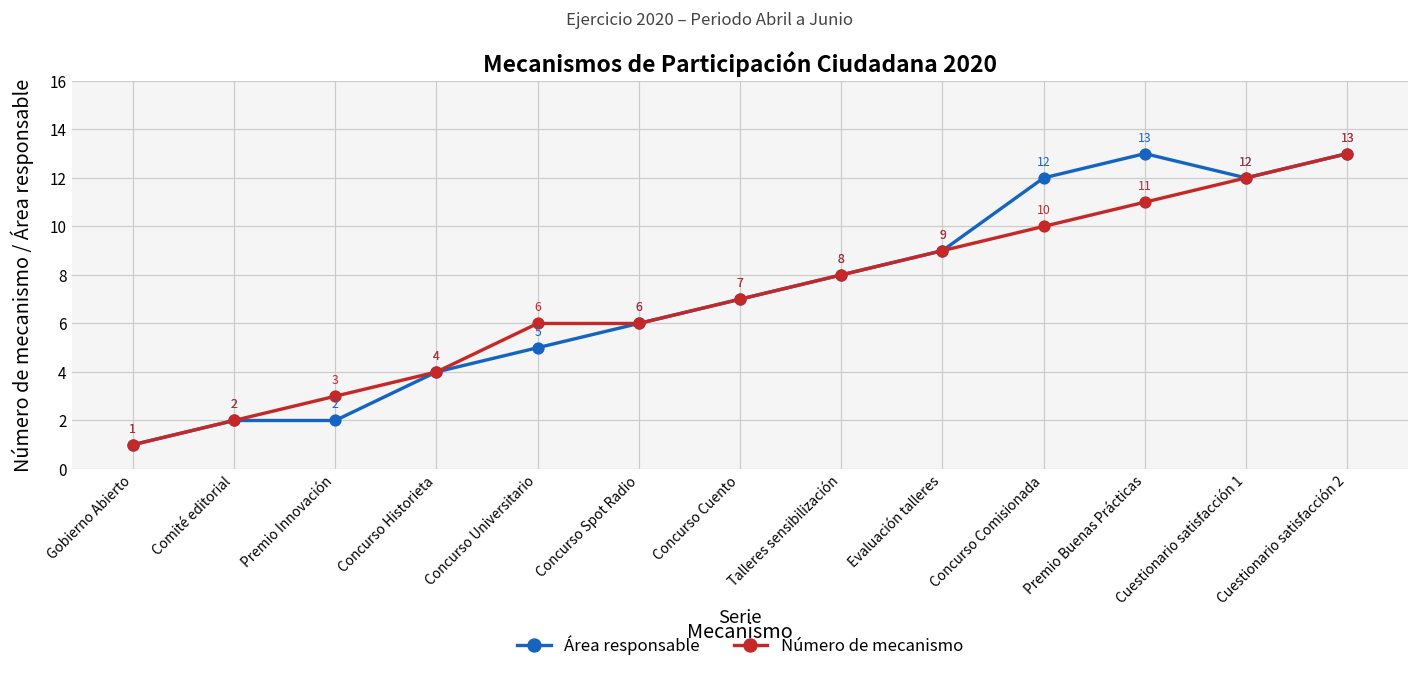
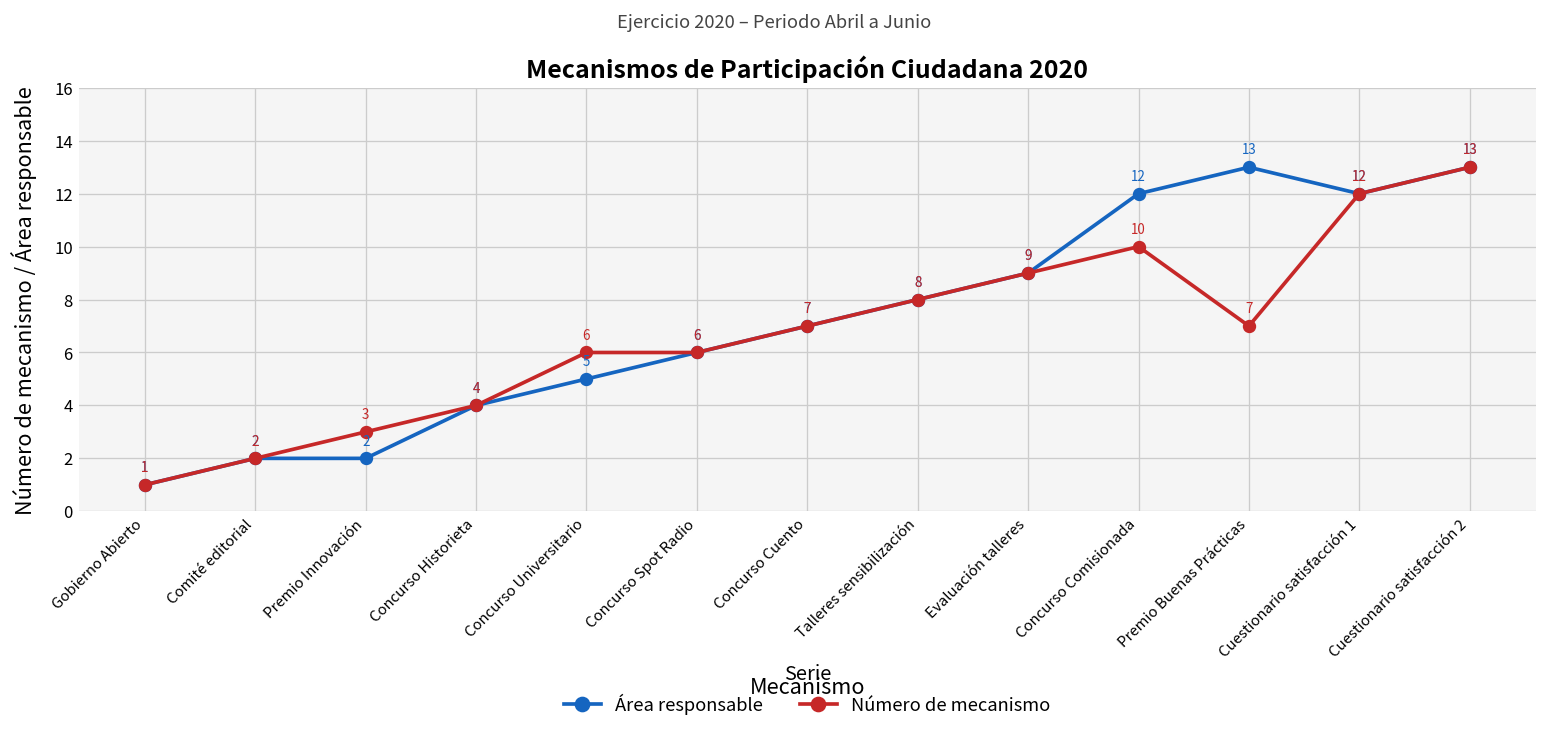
Número de mecanismo, Premio Buenas Prácticas: 11 -> 7
